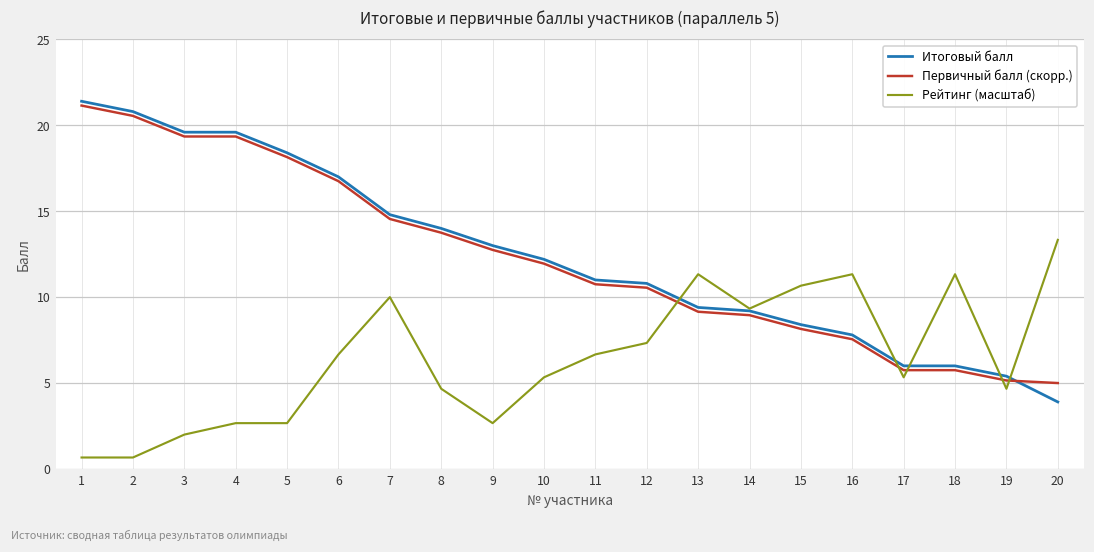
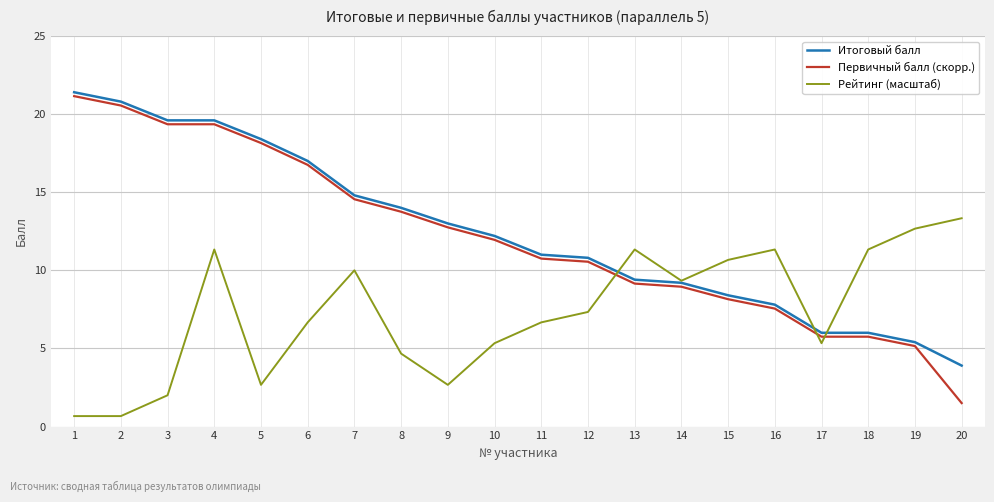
Рейтинг (масштаб), 4: 2.7 -> 11.3
Рейтинг (масштаб), 19: 4.7 -> 12.7
Первичный балл (скорр.), 20: 5.0 -> 1.5
